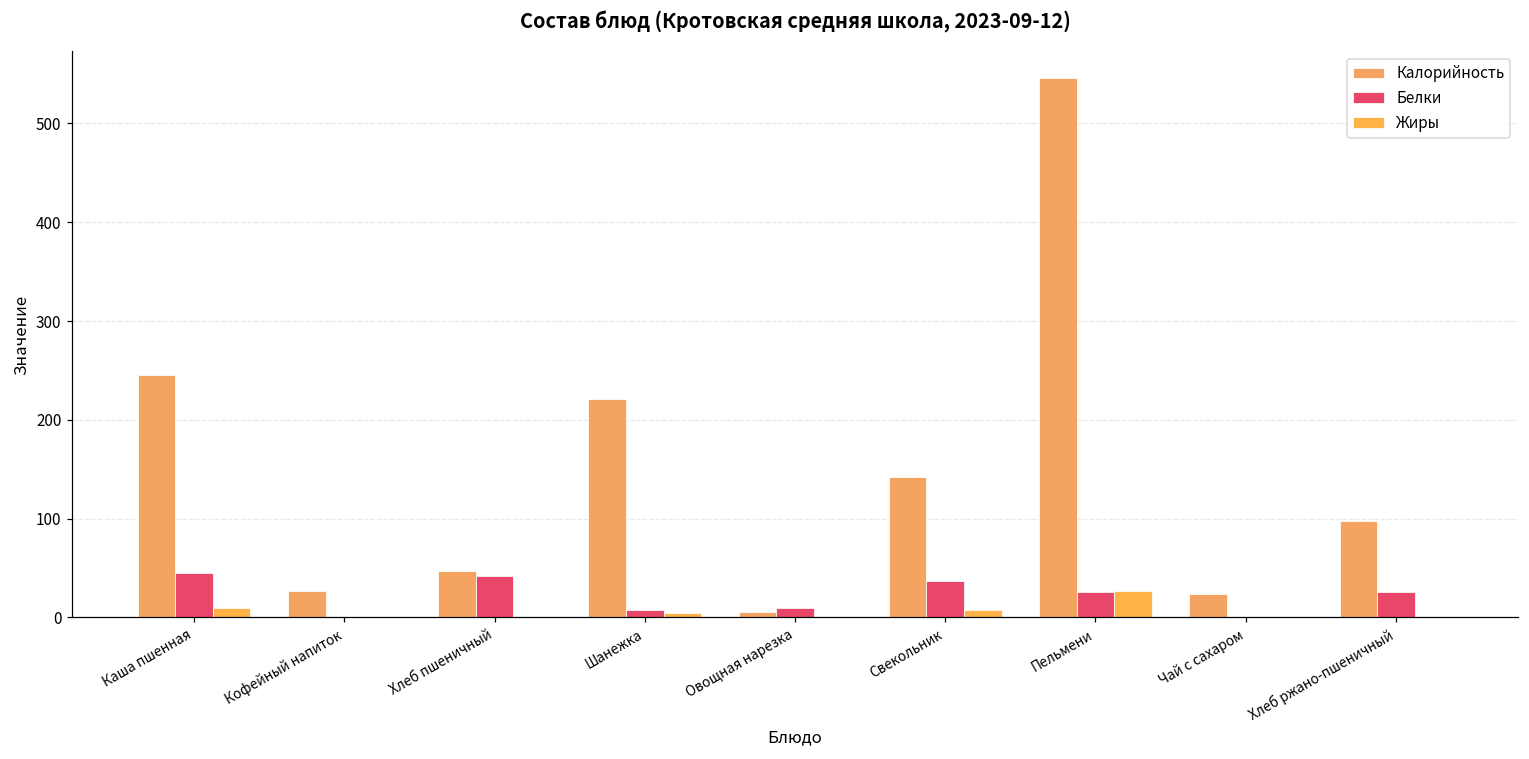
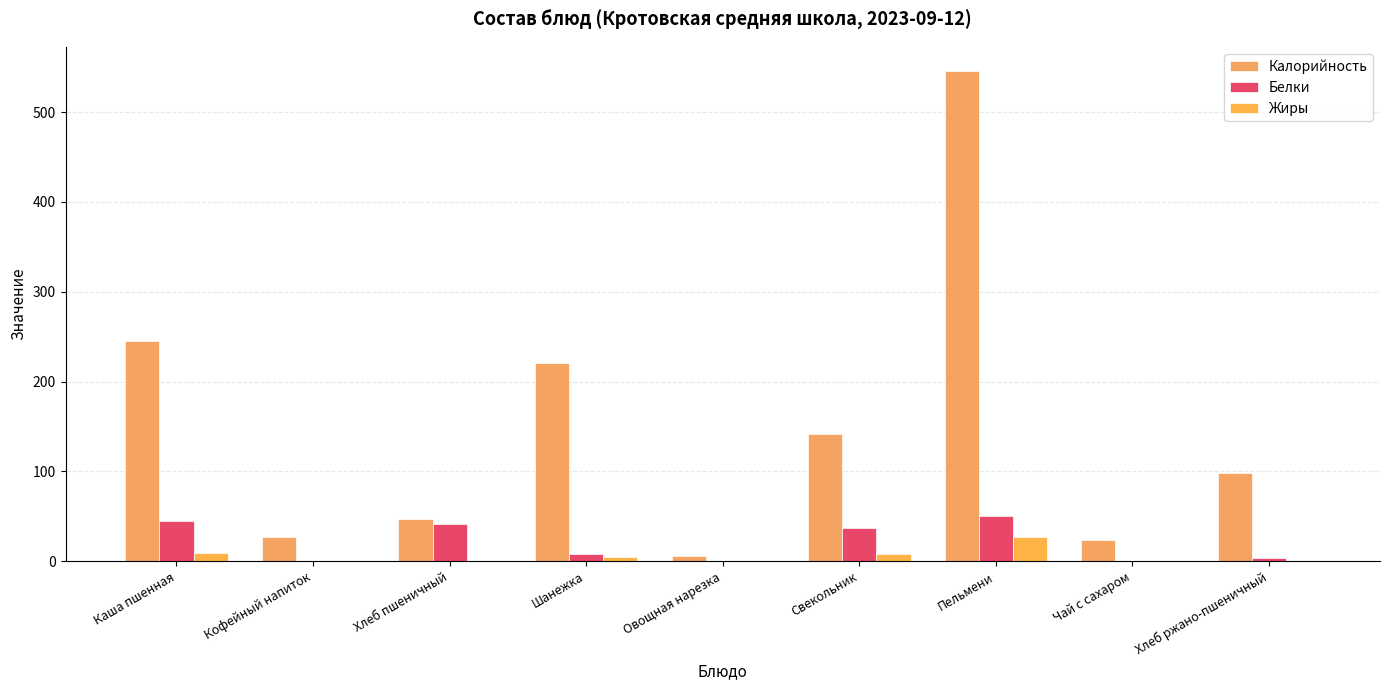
Белки, Овощная нарезка: 10 -> 0
Белки, Пельмени: 30 -> 50
Белки, Хлеб ржано-пшеничный: 30 -> 0
